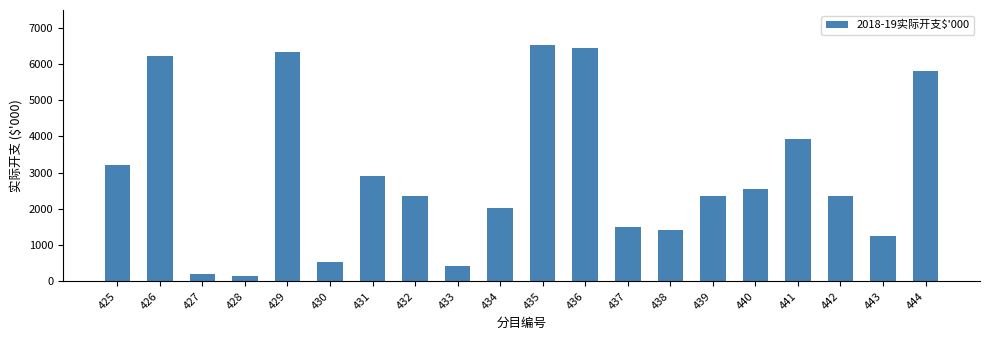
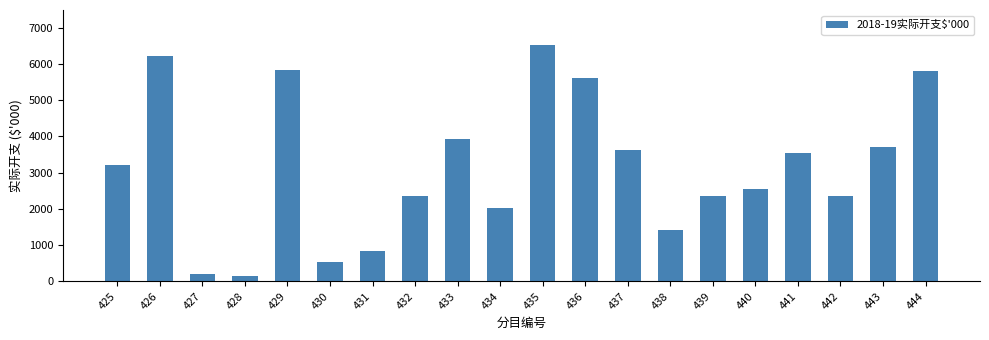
429: 6300 -> 5800
431: 2900 -> 900
433: 400 -> 3900
436: 6400 -> 5600
437: 1500 -> 3600
441: 3900 -> 3600
443: 1200 -> 3700
